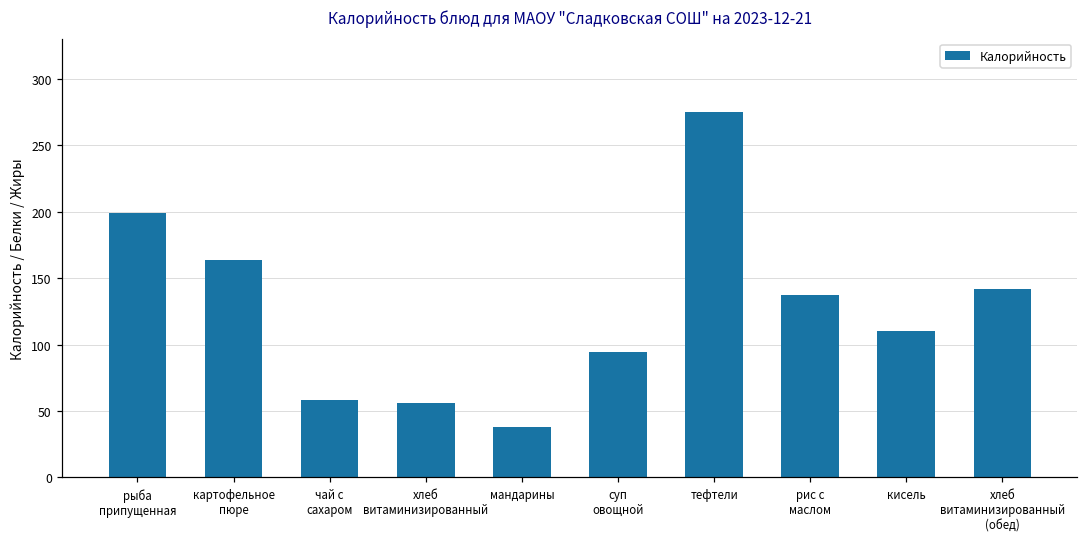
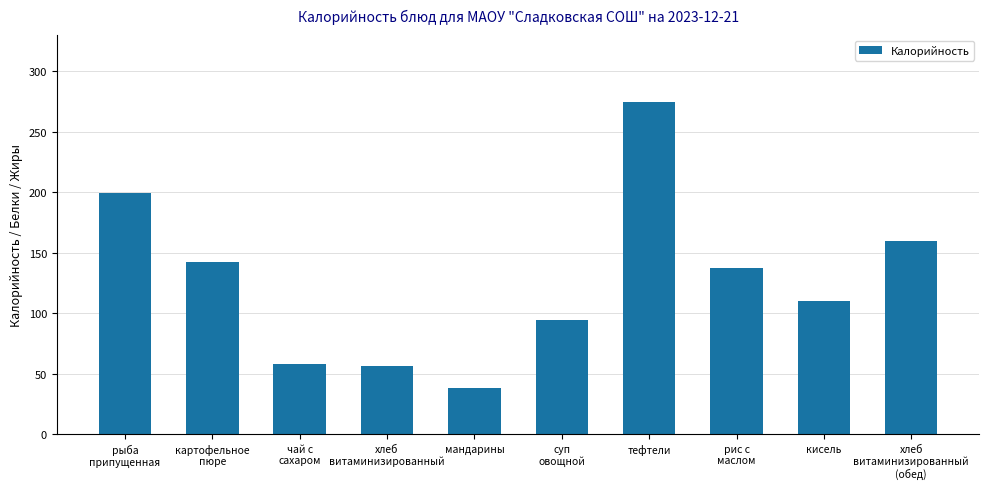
картофельное пюре: 164 -> 142
хлеб витаминизированный (обед): 142 -> 160
